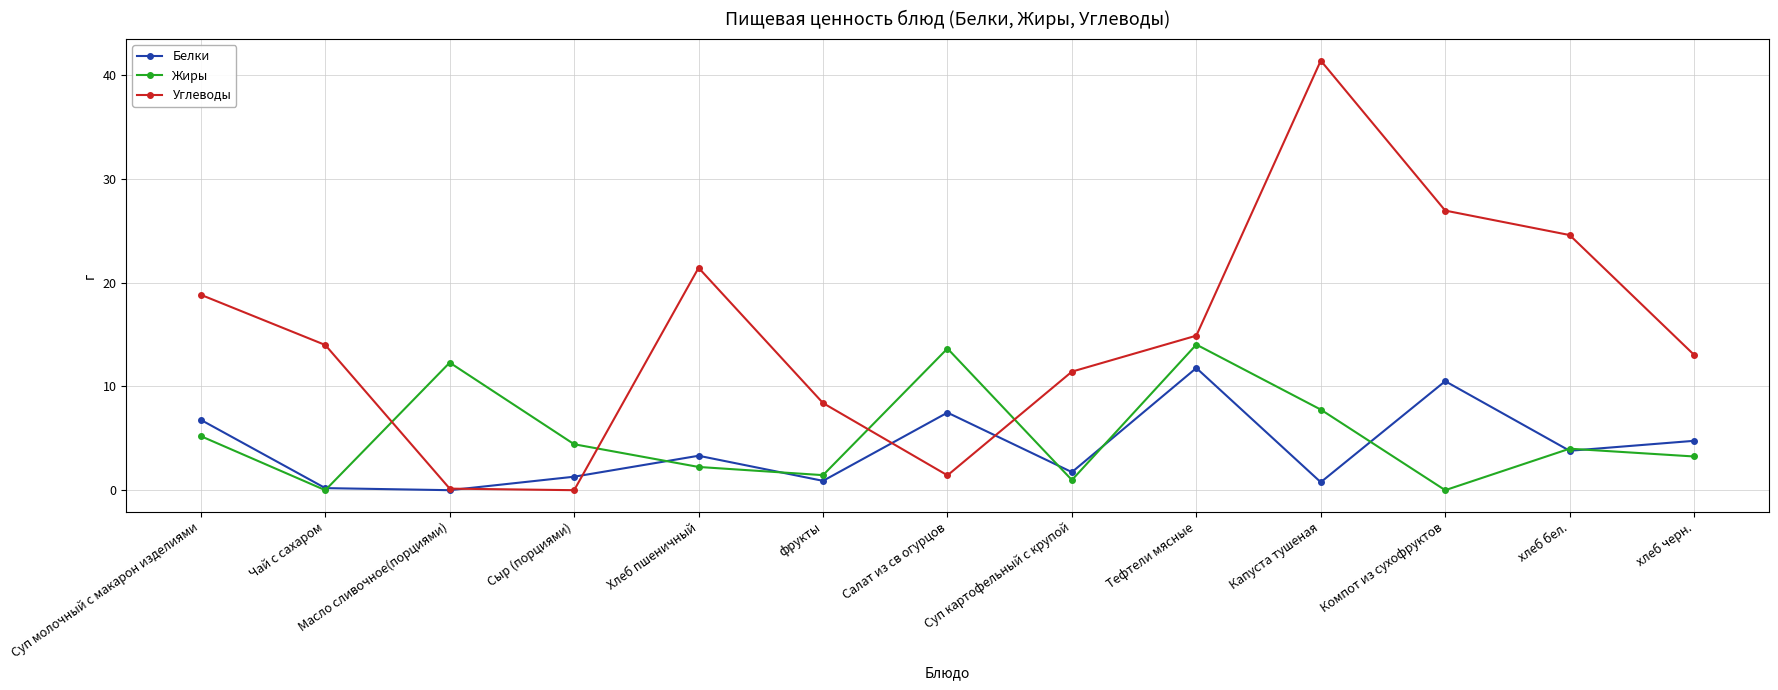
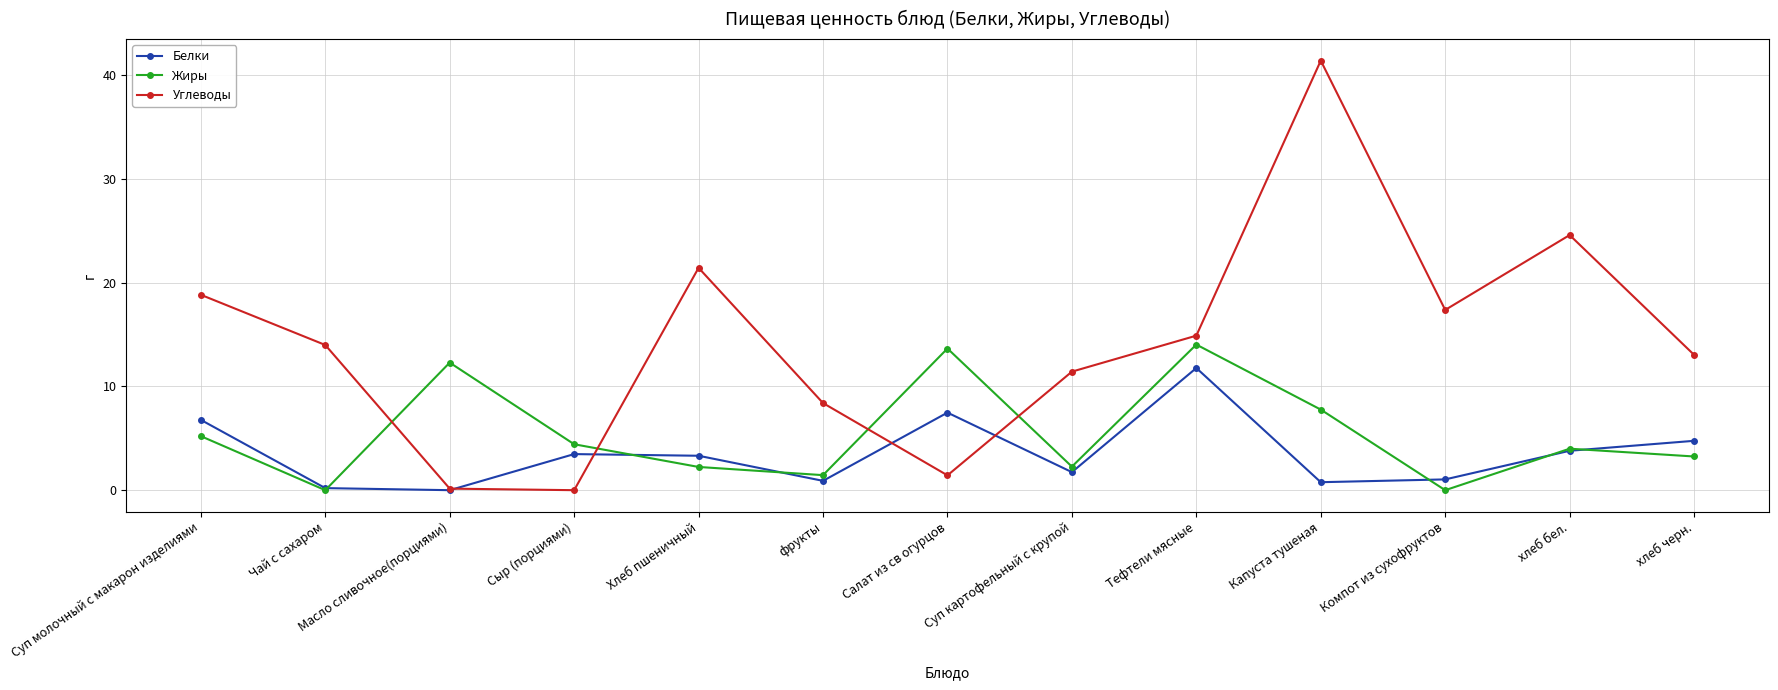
Белки, Сыр (порциями): 1.3 -> 3.5
Жиры, Суп картофельный с крупой: 1.0 -> 2.3
Белки, Компот из сухофруктов: 10.5 -> 1.0
Углеводы, Компот из сухофруктов: 27.0 -> 17.4
